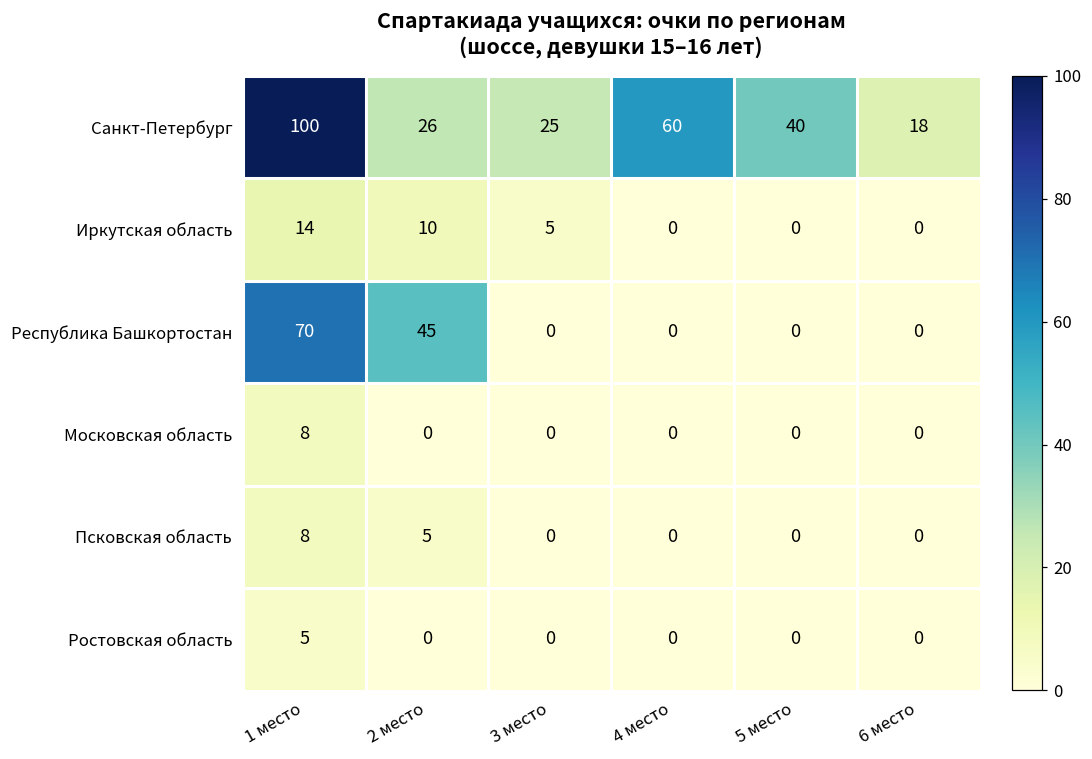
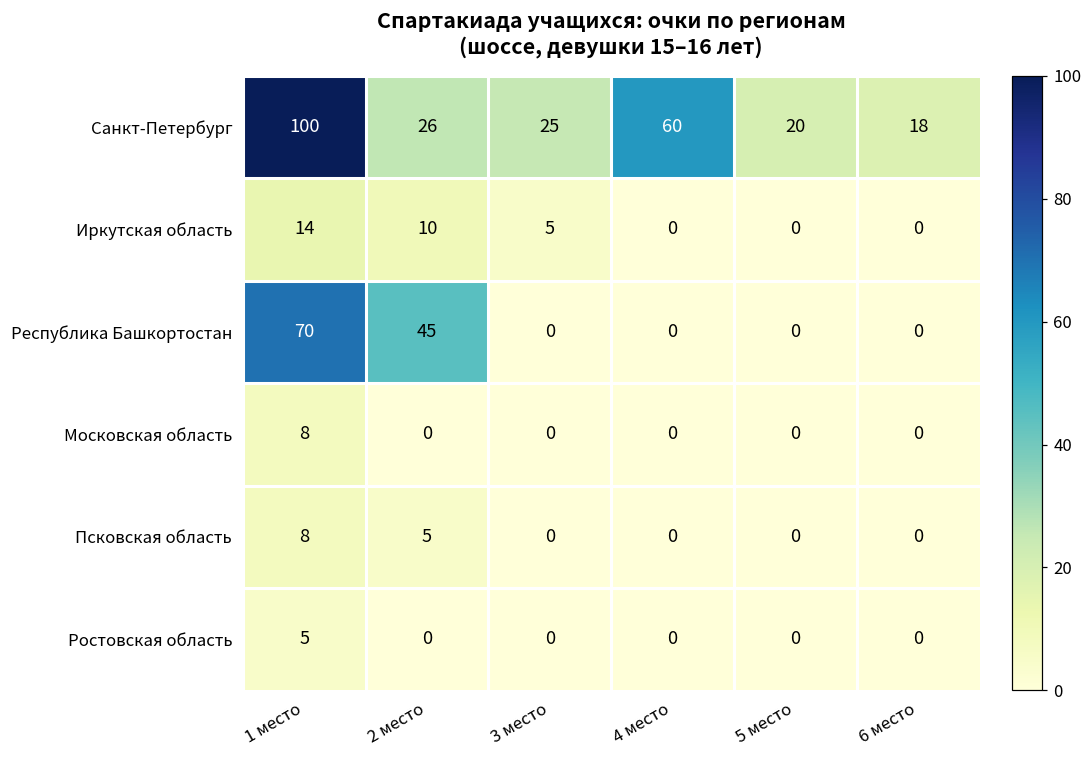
Санкт-Петербург, 5 место: 40 -> 20
